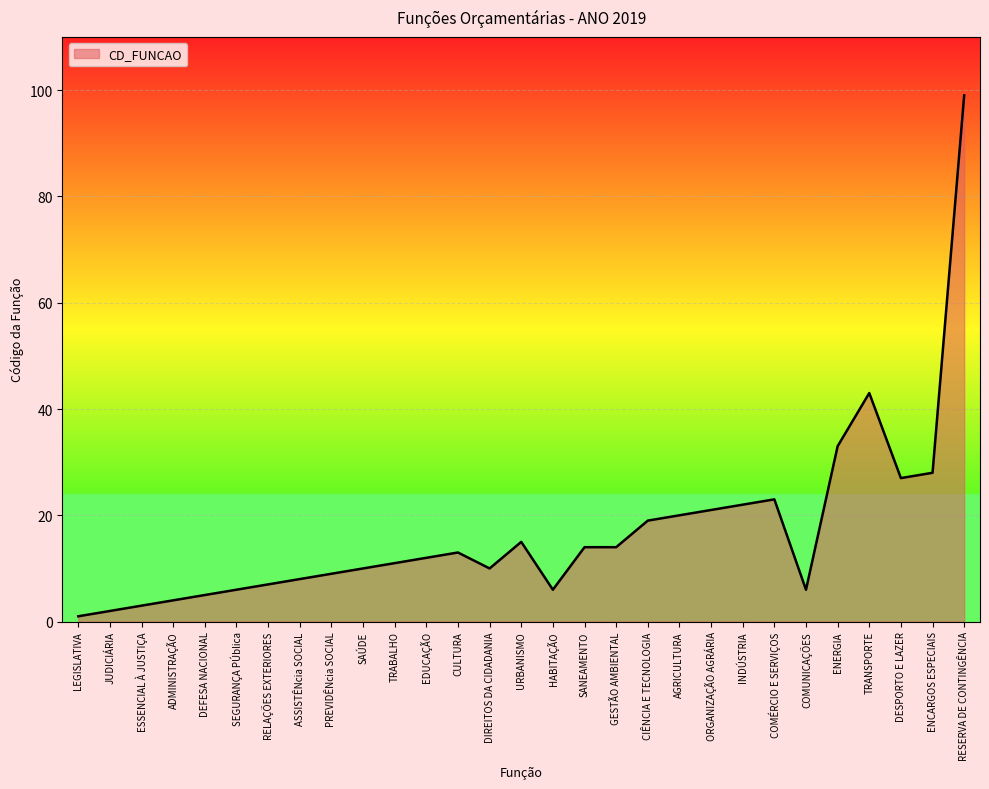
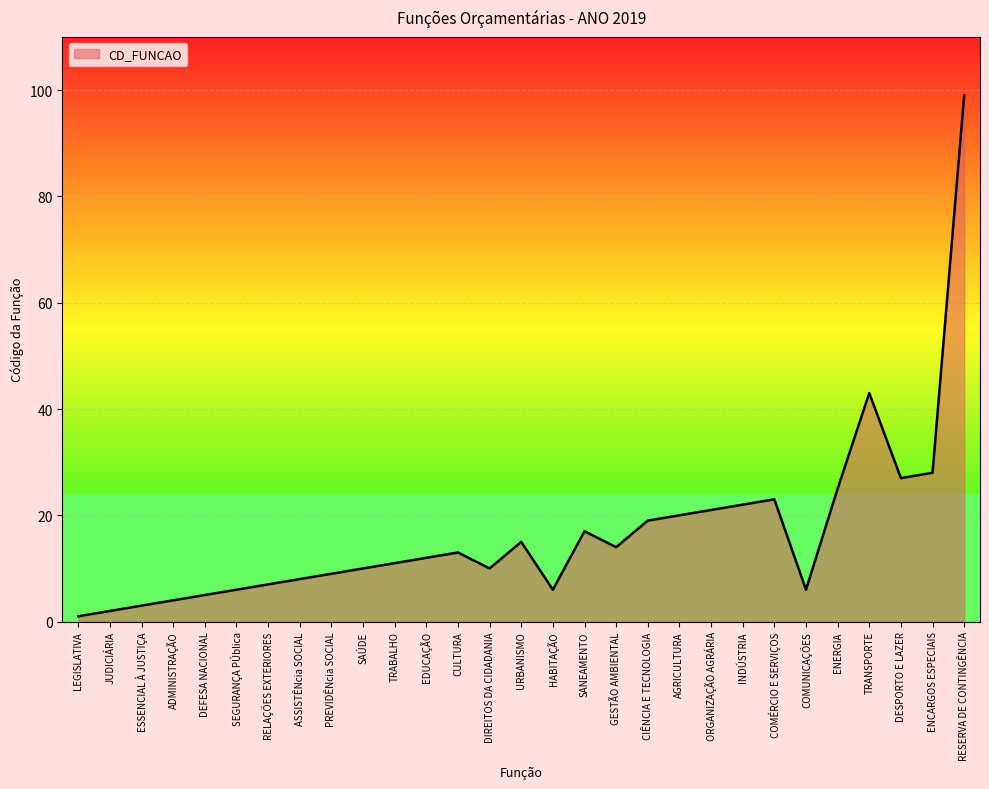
SANEAMENTO: 14 -> 17
ENERGIA: 33 -> 25
